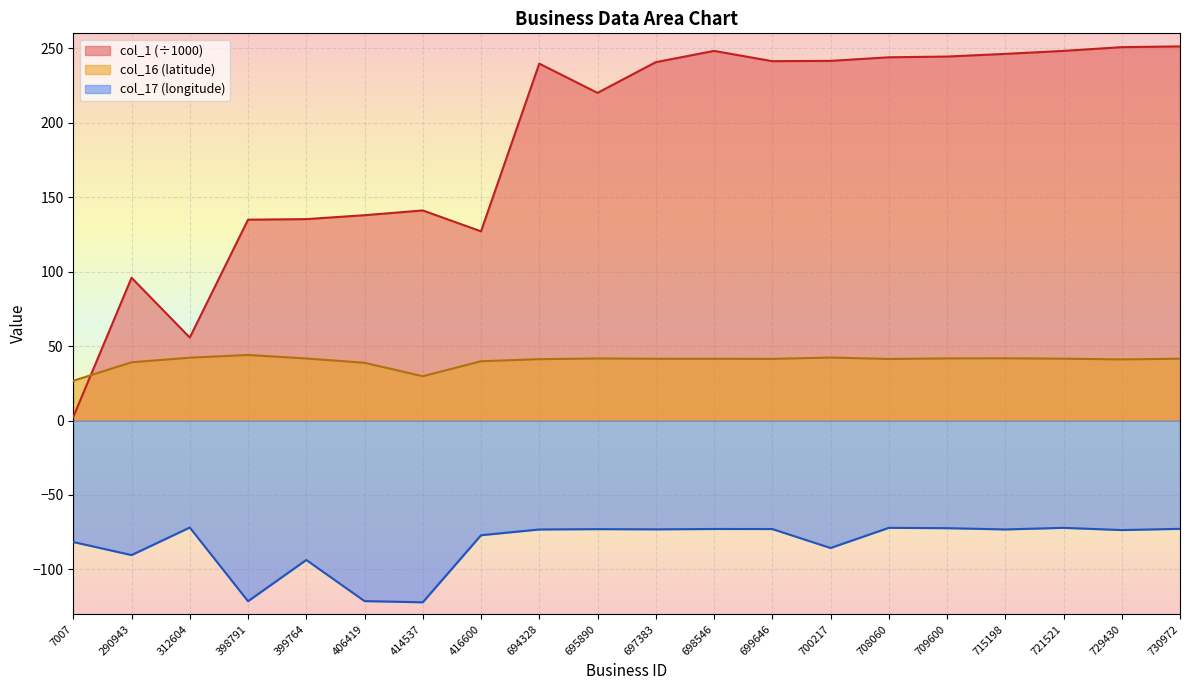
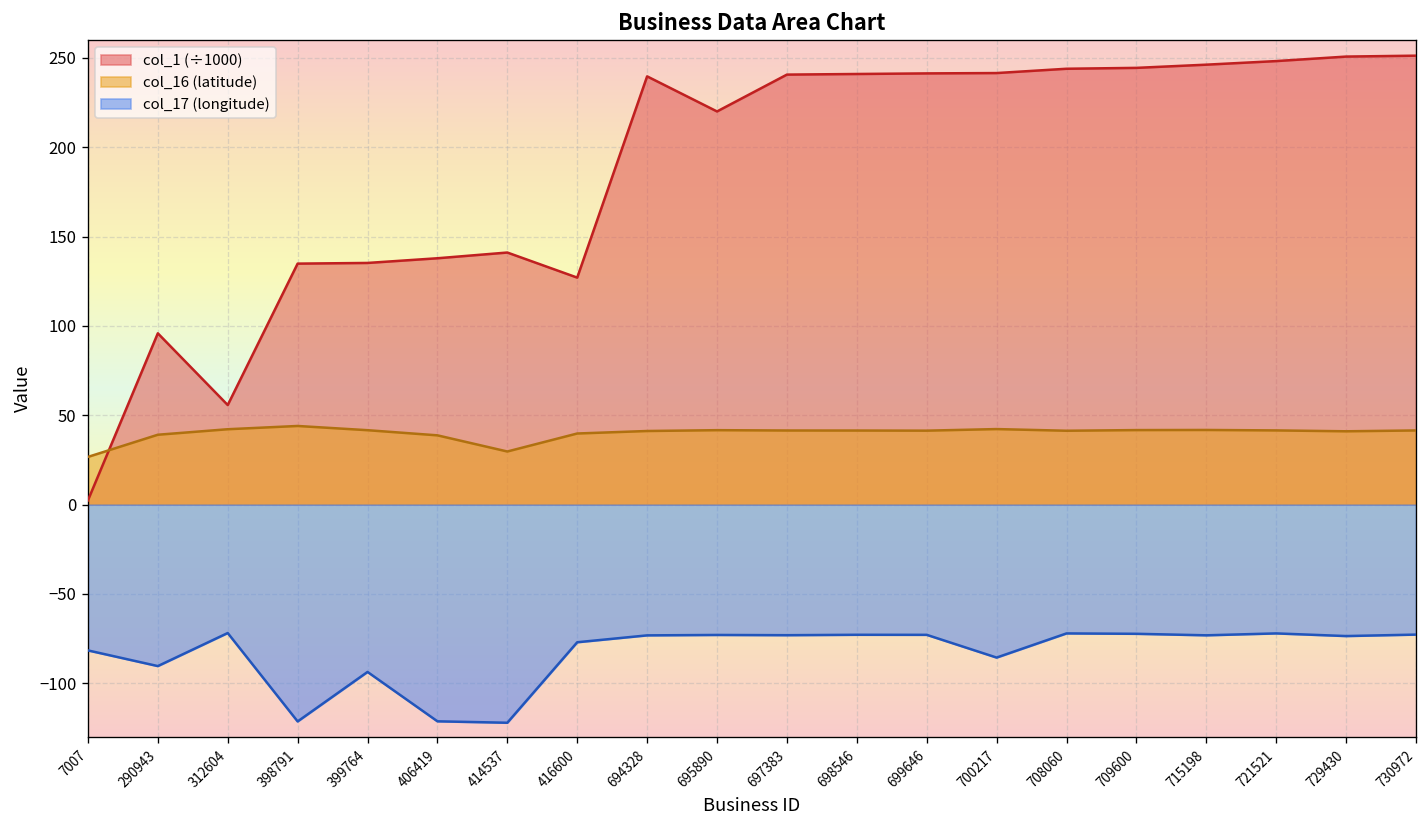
col_1 (÷1000), 698546: 248 -> 241
